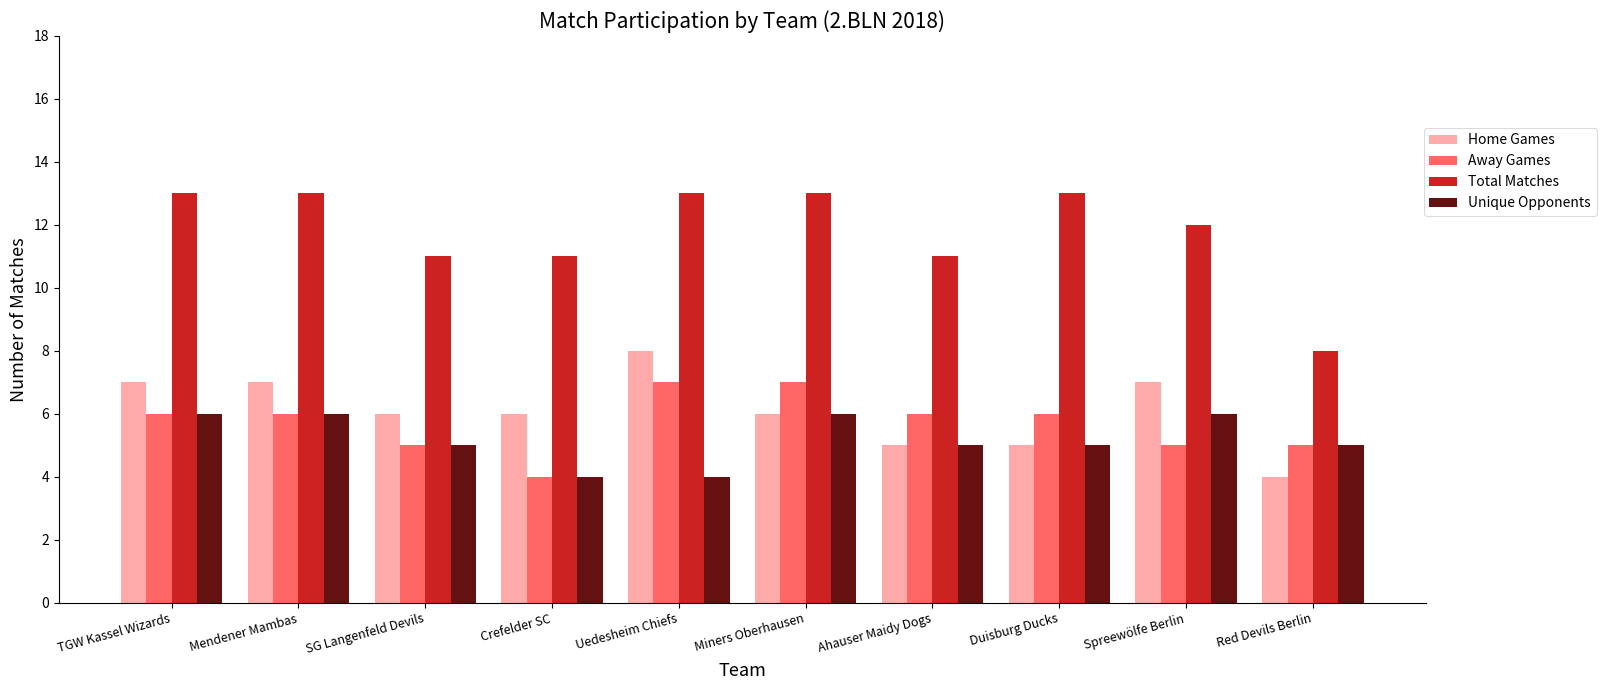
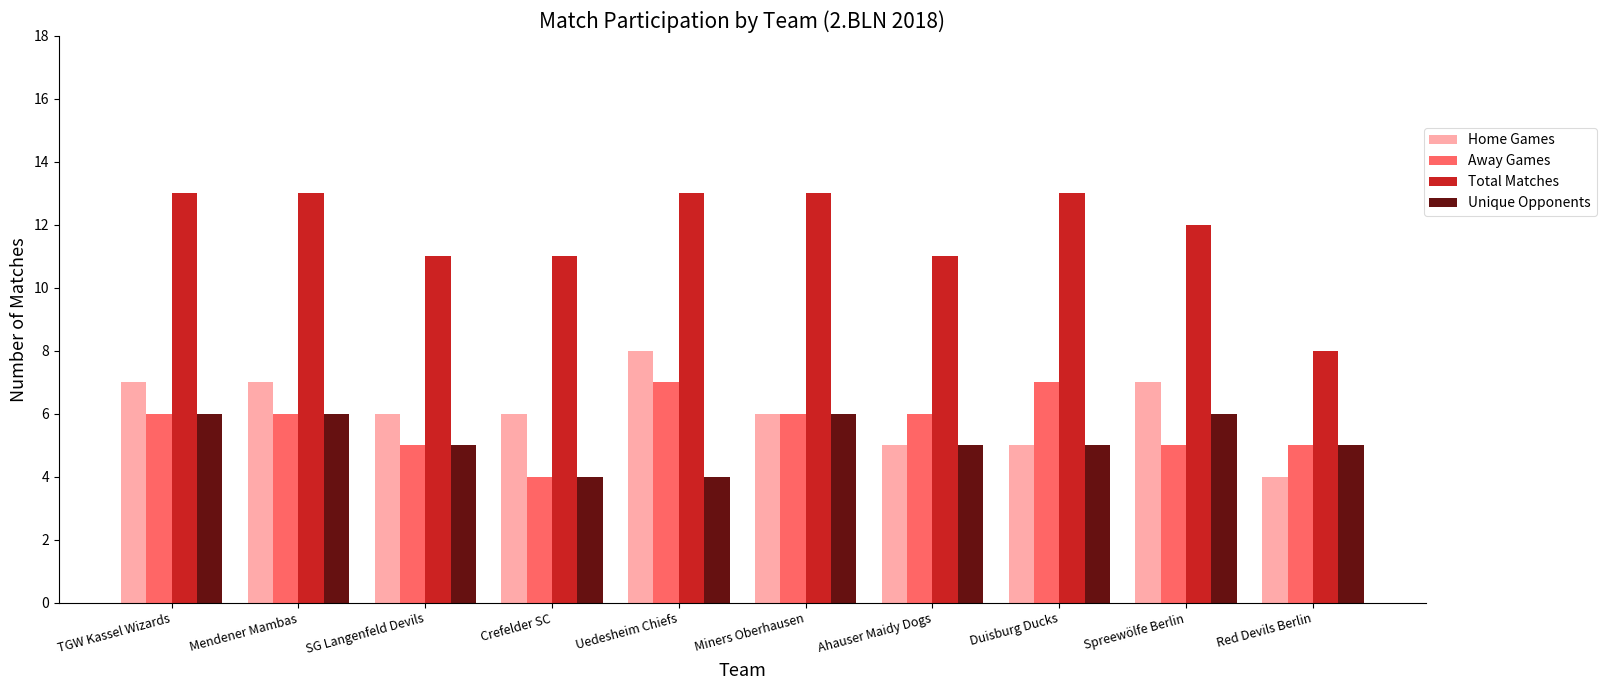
Away Games, Miners Oberhausen: 7 -> 6
Away Games, Duisburg Ducks: 6 -> 7
